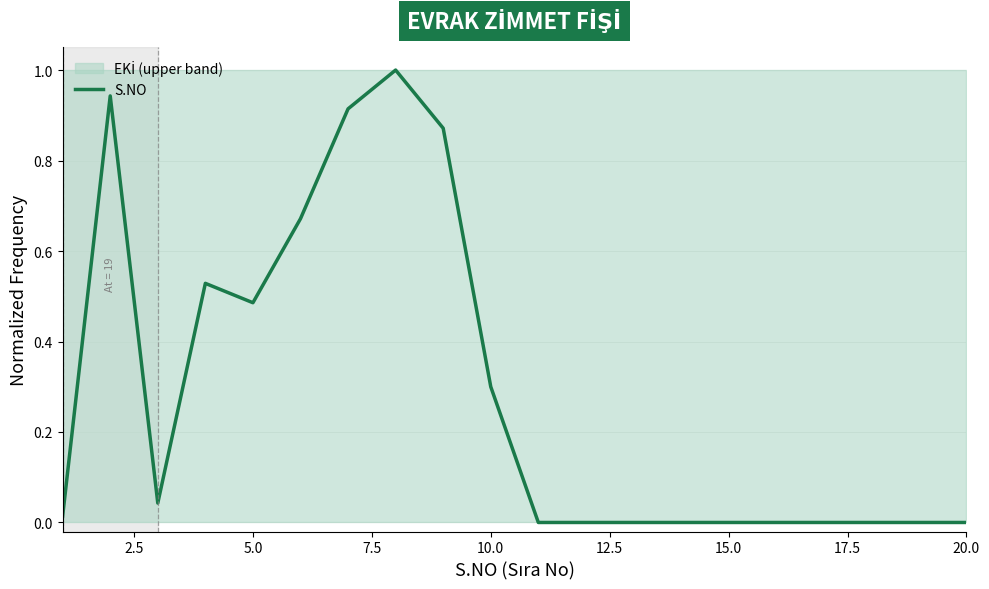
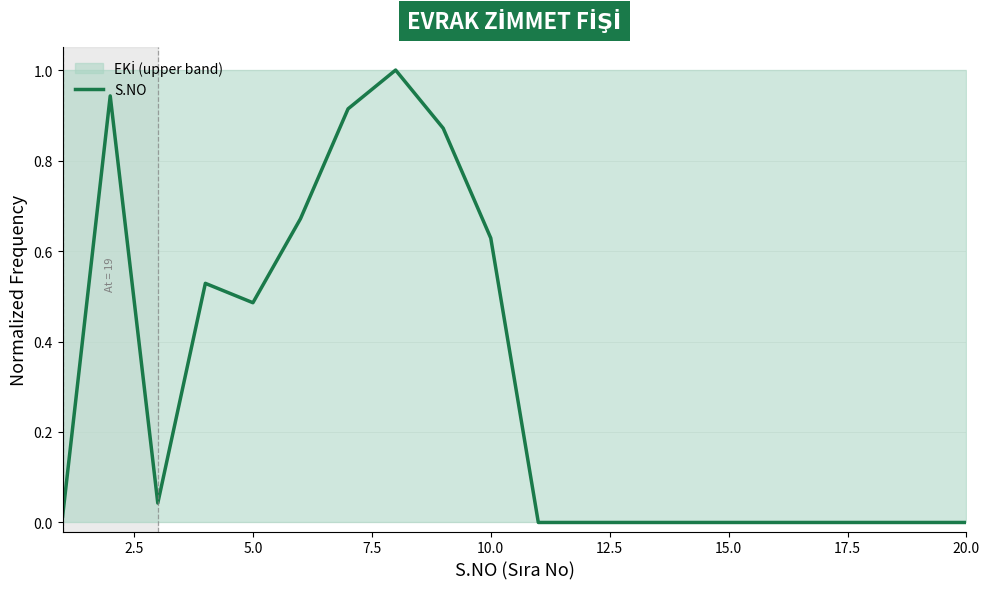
S.NO, 10.0: 0.30 -> 0.63
